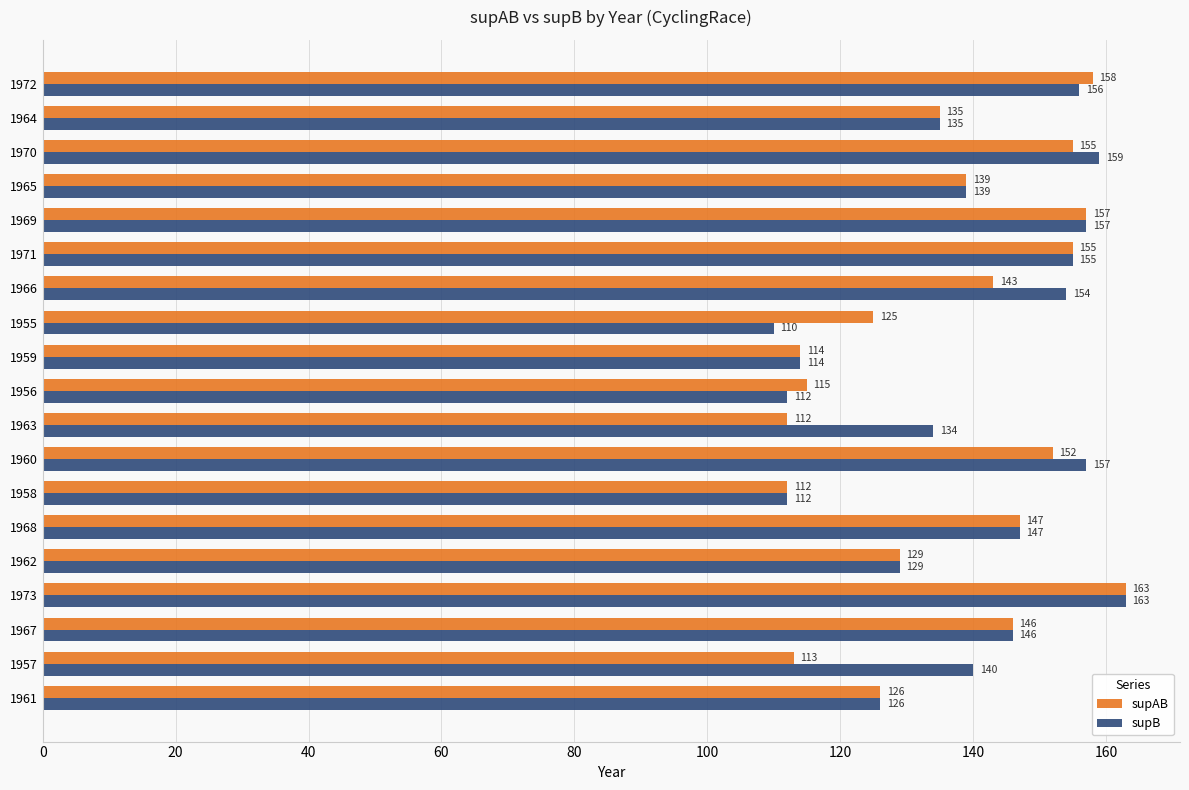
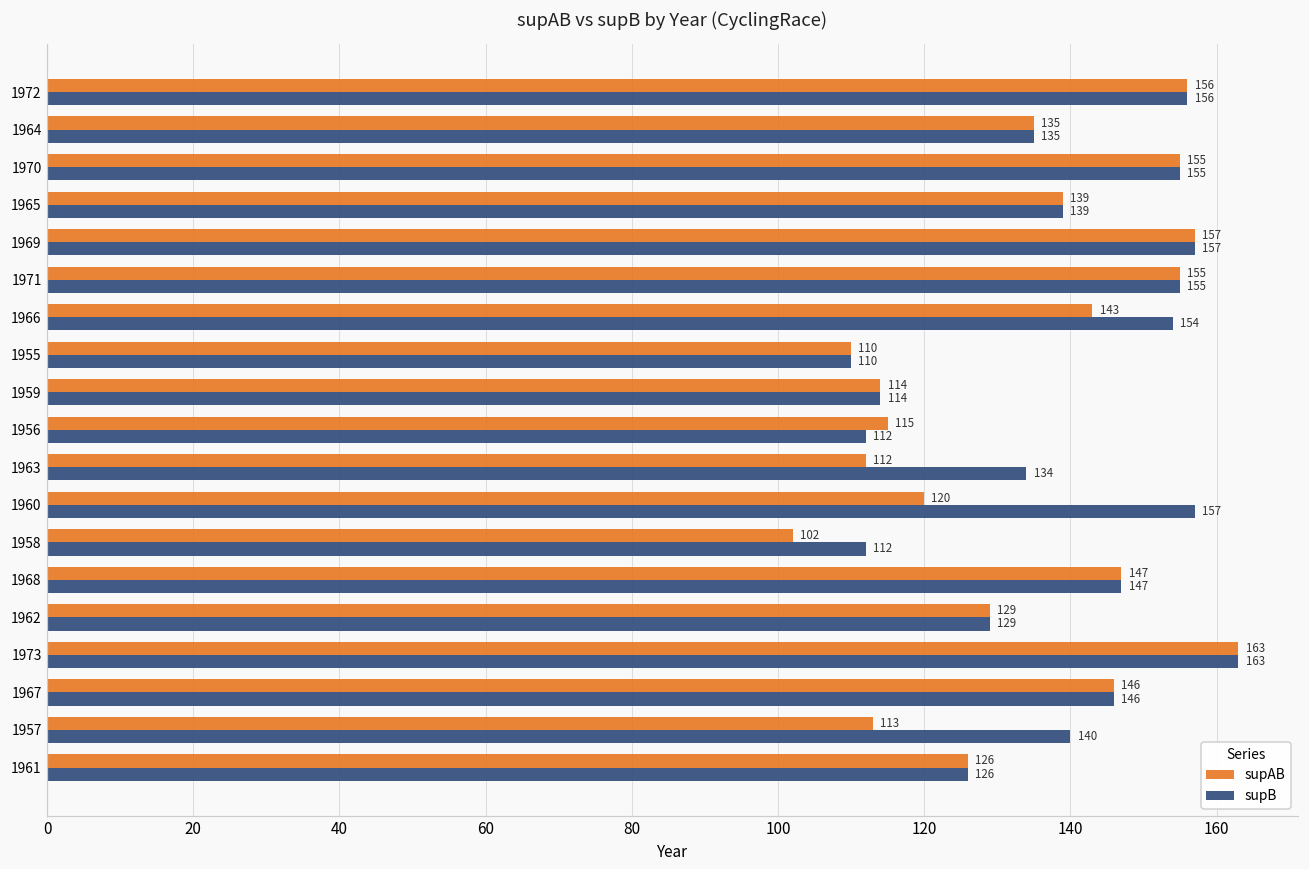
supAB, 1972: 158 -> 156
supB, 1970: 159 -> 155
supAB, 1955: 125 -> 110
supAB, 1960: 152 -> 120
supAB, 1958: 112 -> 102
